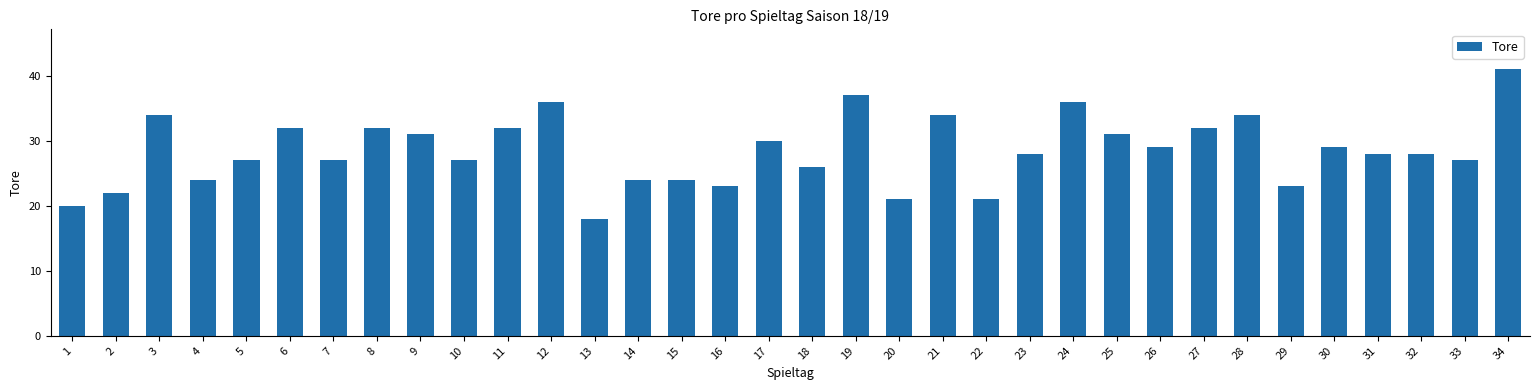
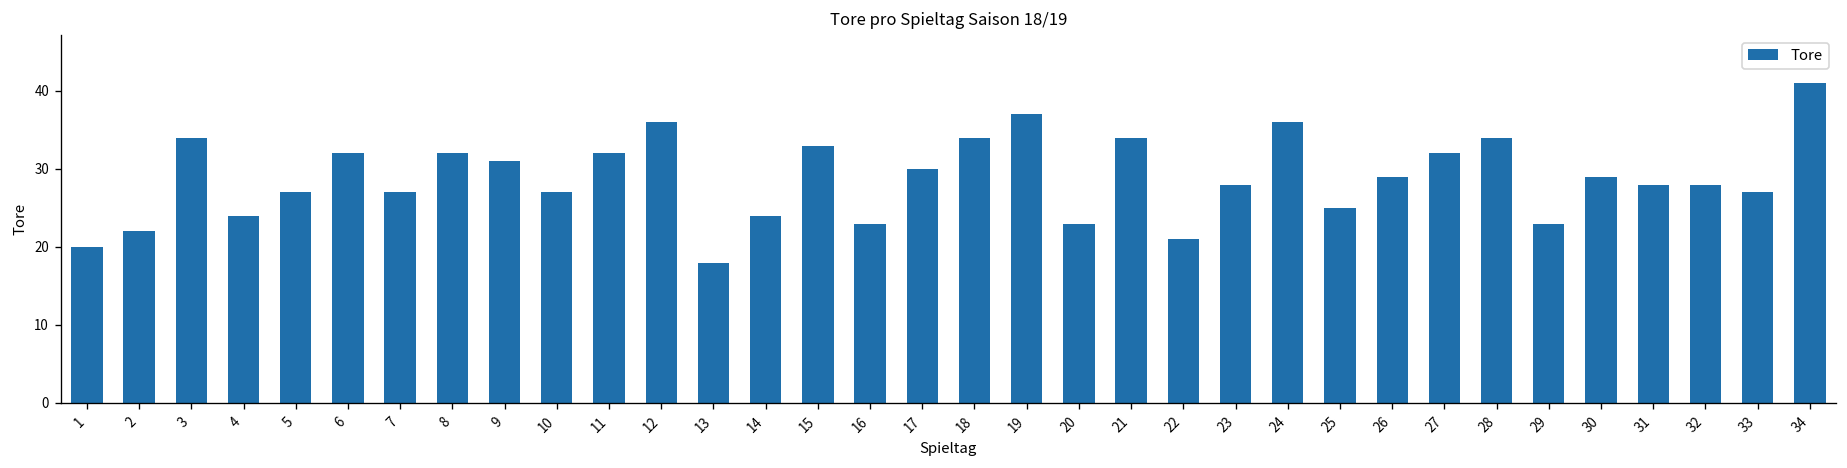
15: 24 -> 33
18: 26 -> 34
20: 21 -> 23
25: 31 -> 25
